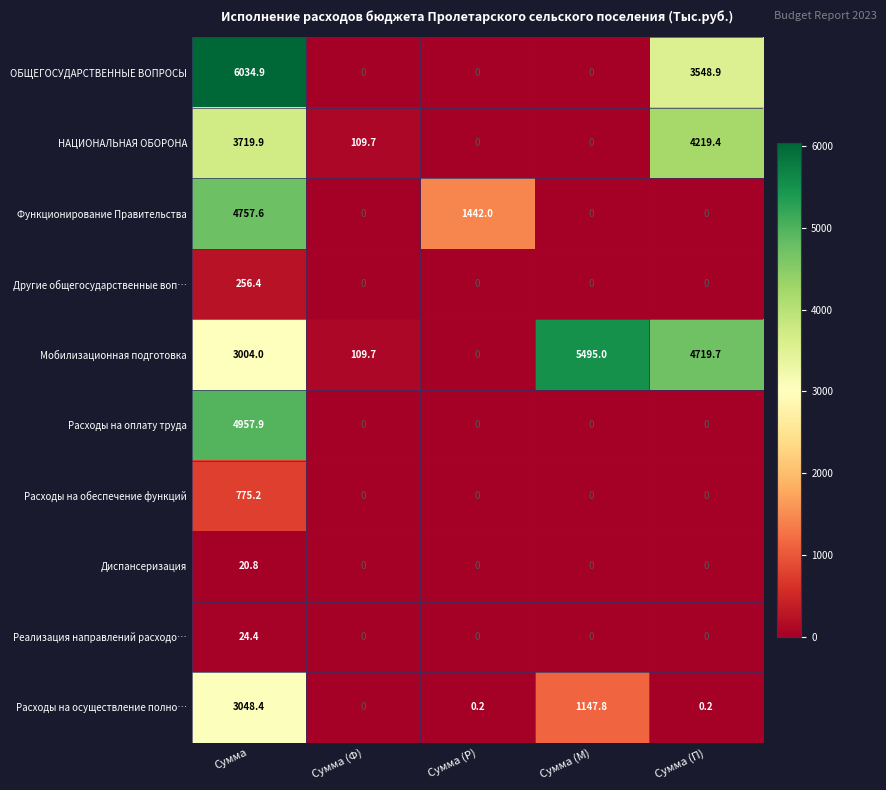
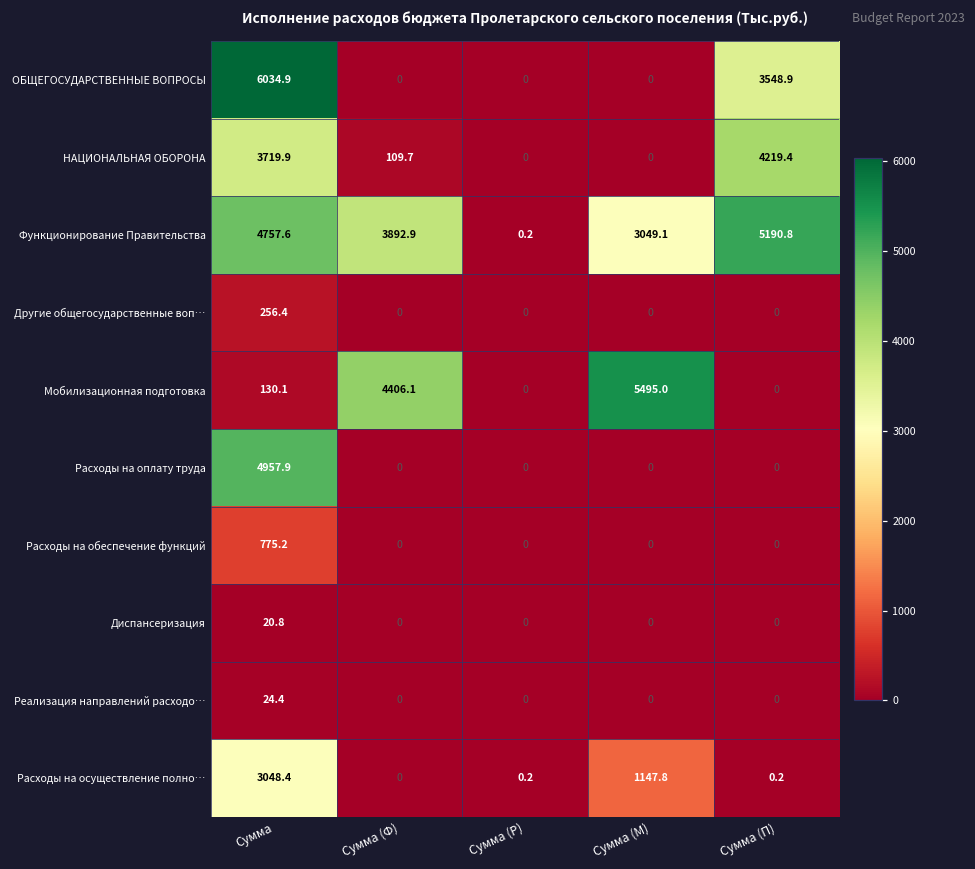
Функционирование Правительства, Сумма (Ф): 0 -> 3892.9
Функционирование Правительства, Сумма (Р): 1442.0 -> 0.2
Функционирование Правительства, Сумма (М): 0 -> 3049.1
Функционирование Правительства, Сумма (П): 0 -> 5190.8
Мобилизационная подготовка, Сумма: 3004.0 -> 130.1
Мобилизационная подготовка, Сумма (Ф): 109.7 -> 4406.1
Мобилизационная подготовка, Сумма (П): 4719.7 -> 0
